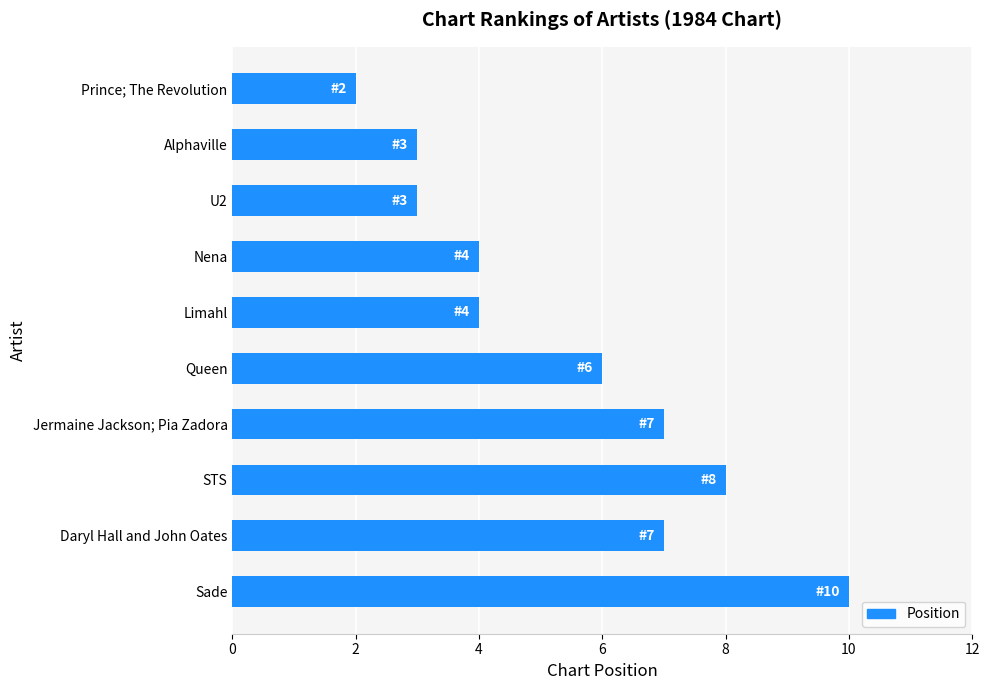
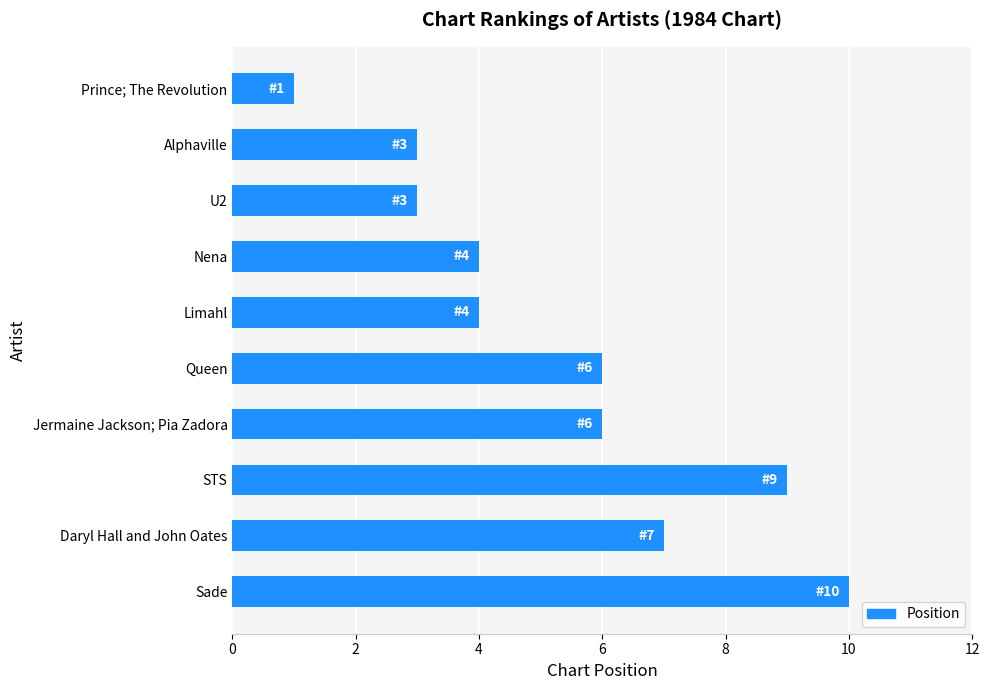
Prince; The Revolution: 2 -> 1
Jermaine Jackson; Pia Zadora: 7 -> 6
STS: 8 -> 9
